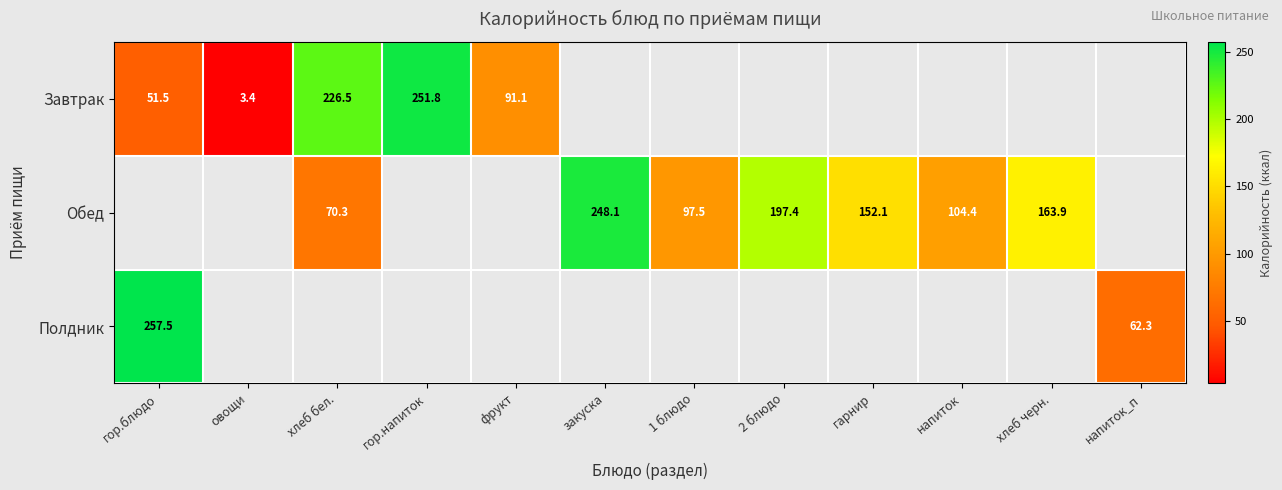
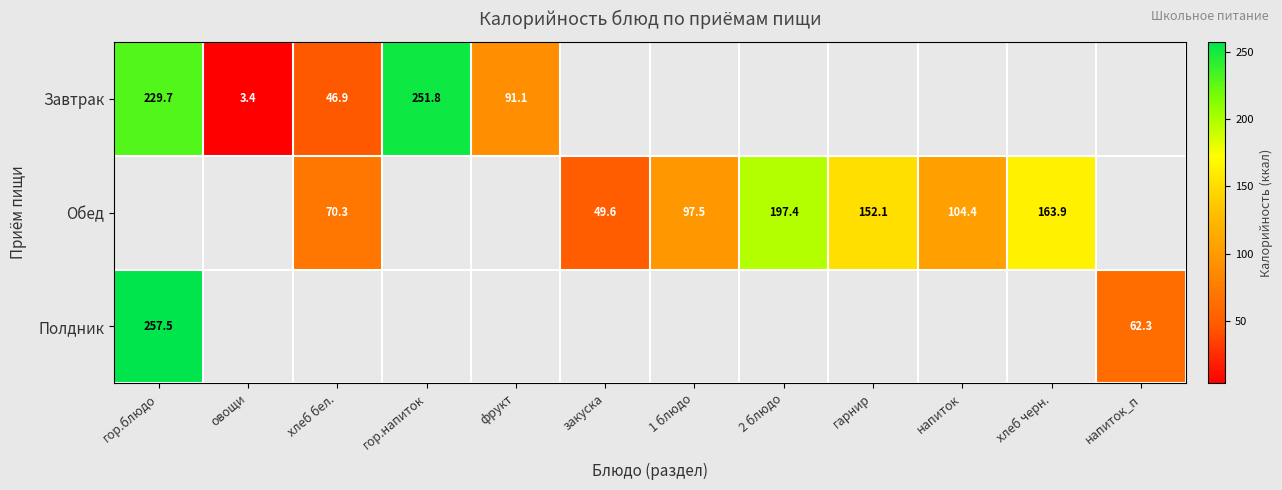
Завтрак, гор.блюдо: 51.5 -> 229.7
Завтрак, хлеб бел.: 226.5 -> 46.9
Обед, закуска: 248.1 -> 49.6
